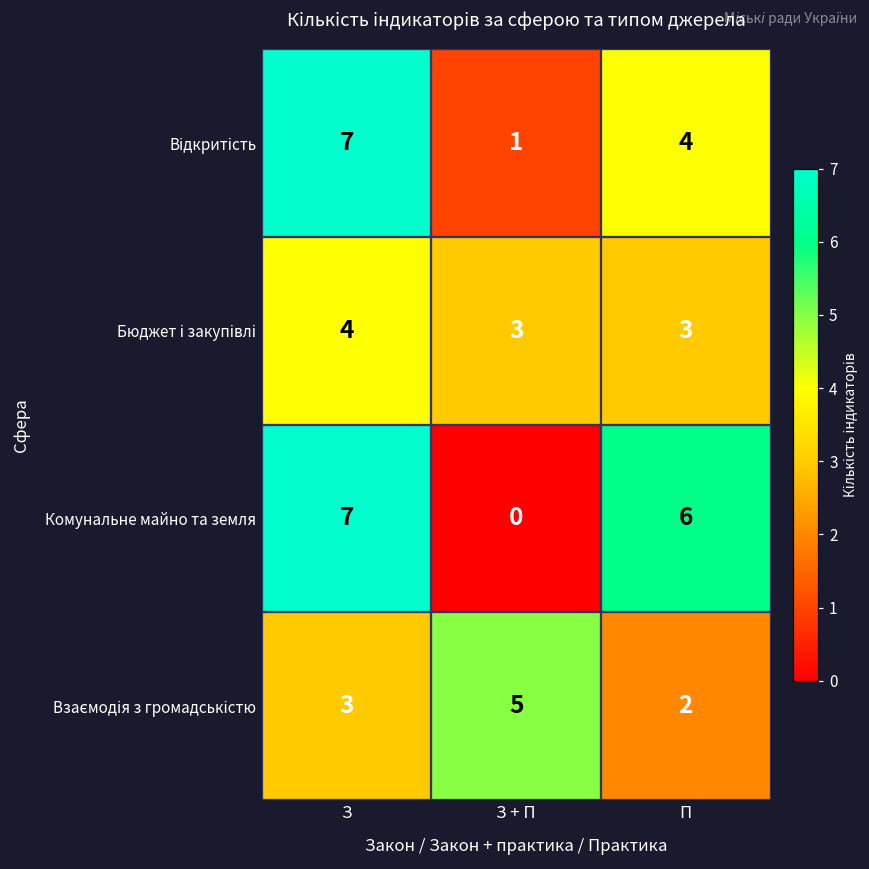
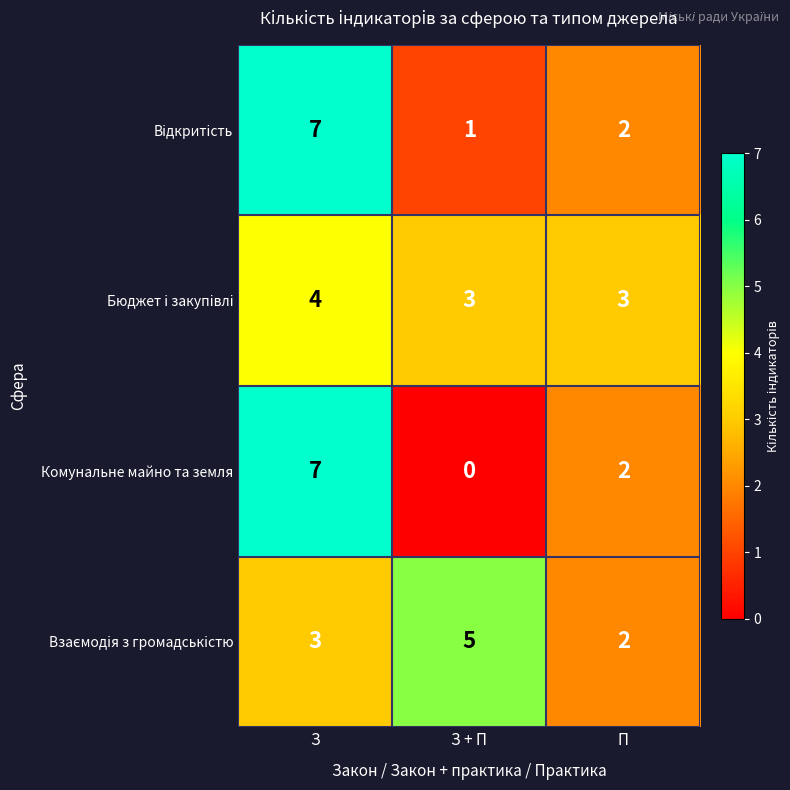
Відкритість, П: 4 -> 2
Комунальне майно та земля, П: 6 -> 2
